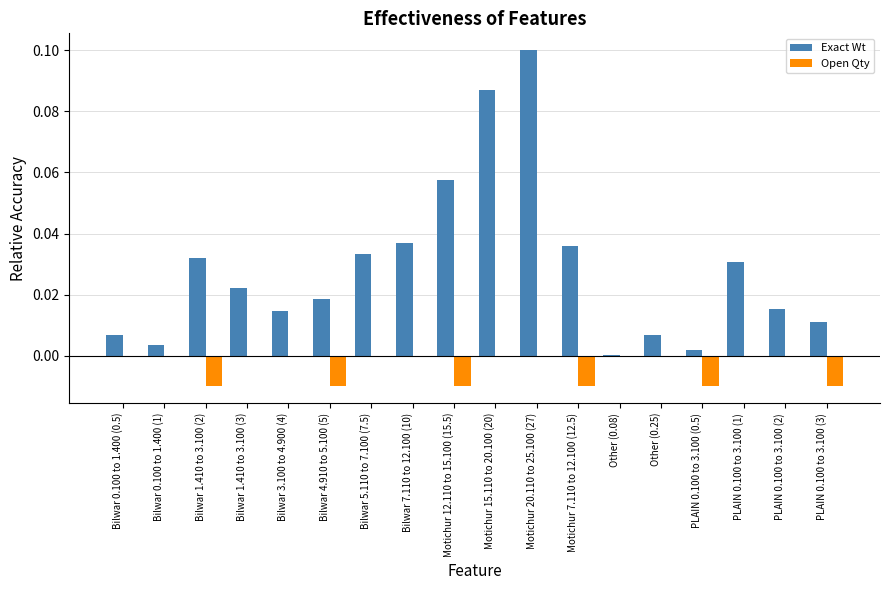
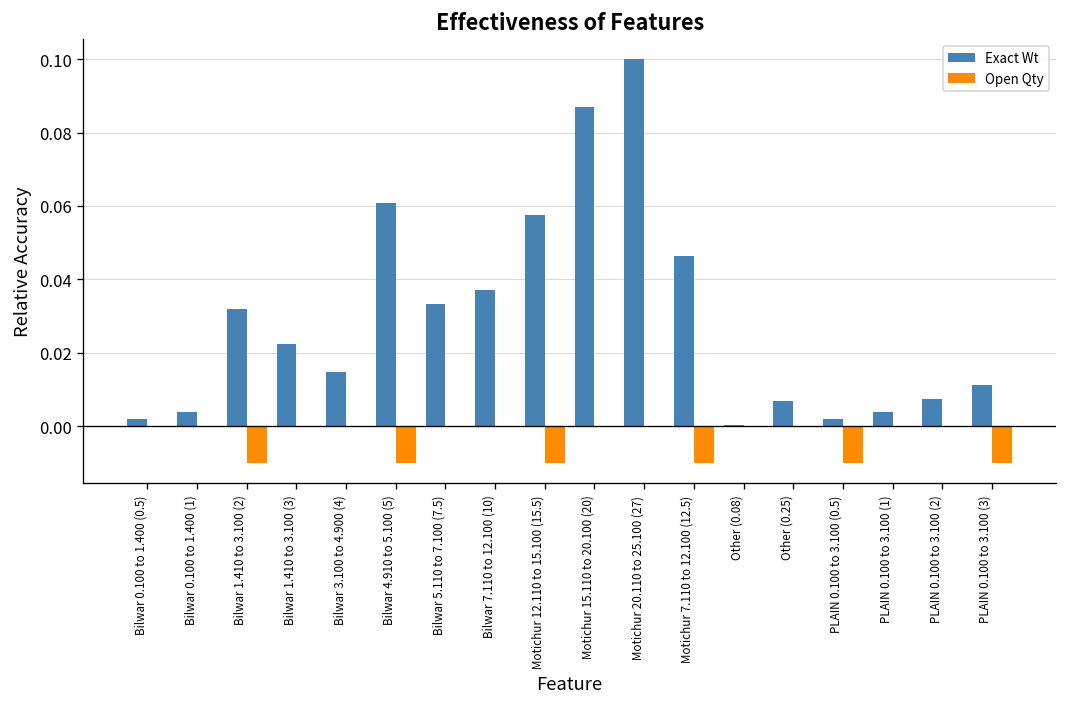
Exact Wt, Bilwar 0.100 to 1.400 (0.5): 0.007 -> 0.002
Exact Wt, Bilwar 4.910 to 5.100 (5): 0.019 -> 0.061
Exact Wt, Motichur 7.110 to 12.100 (12.5): 0.036 -> 0.046
Exact Wt, PLAIN 0.100 to 3.100 (1): 0.031 -> 0.004
Exact Wt, PLAIN 0.100 to 3.100 (2): 0.015 -> 0.007
